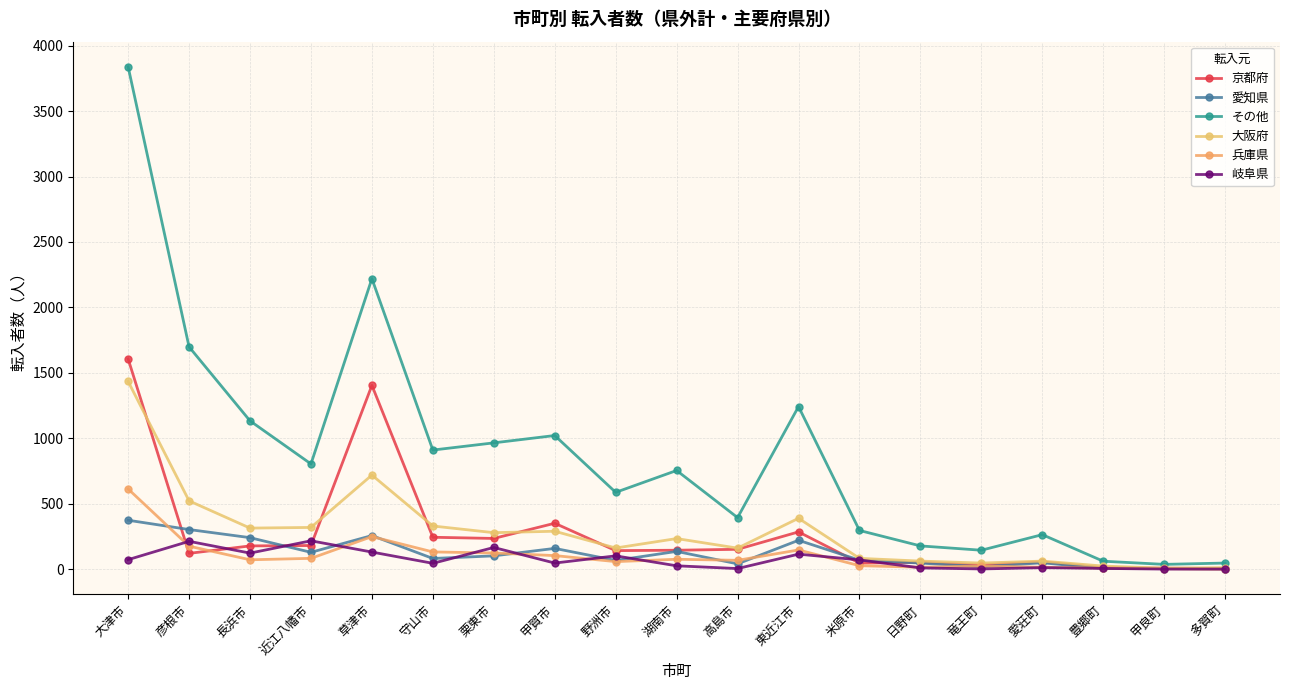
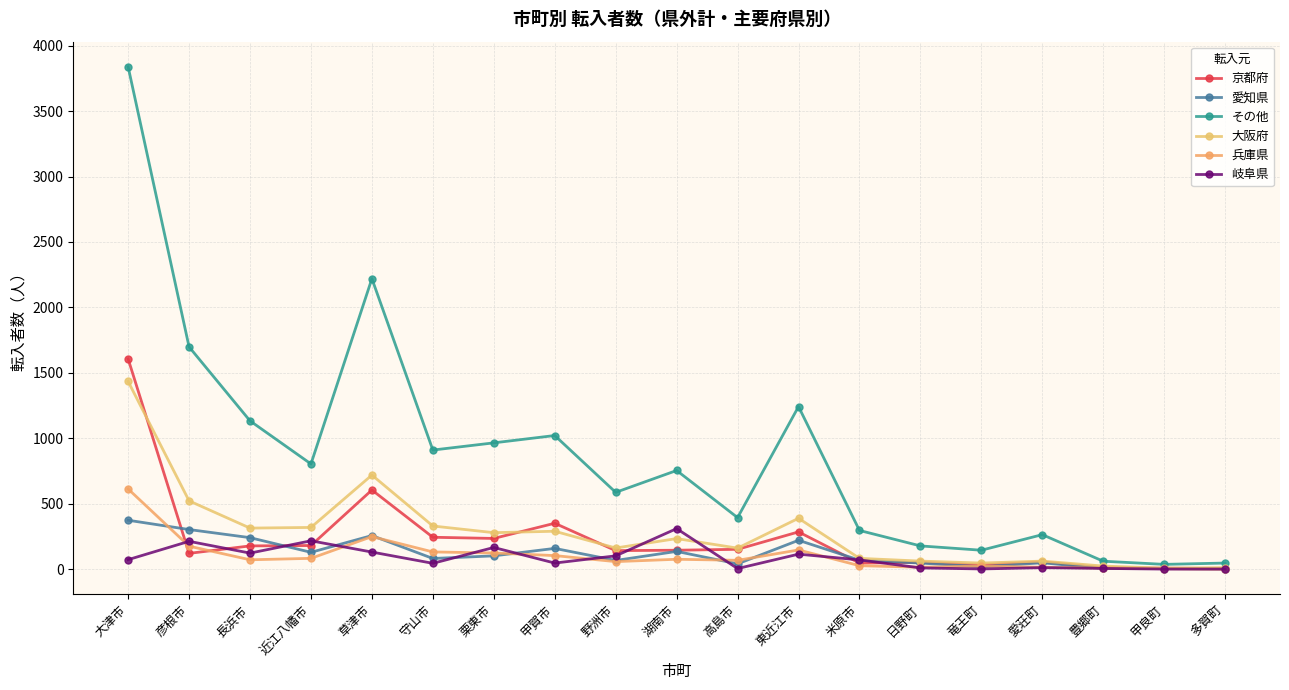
京都府, 草津市: 1410 -> 610
岐阜県, 湖南市: 30 -> 310
